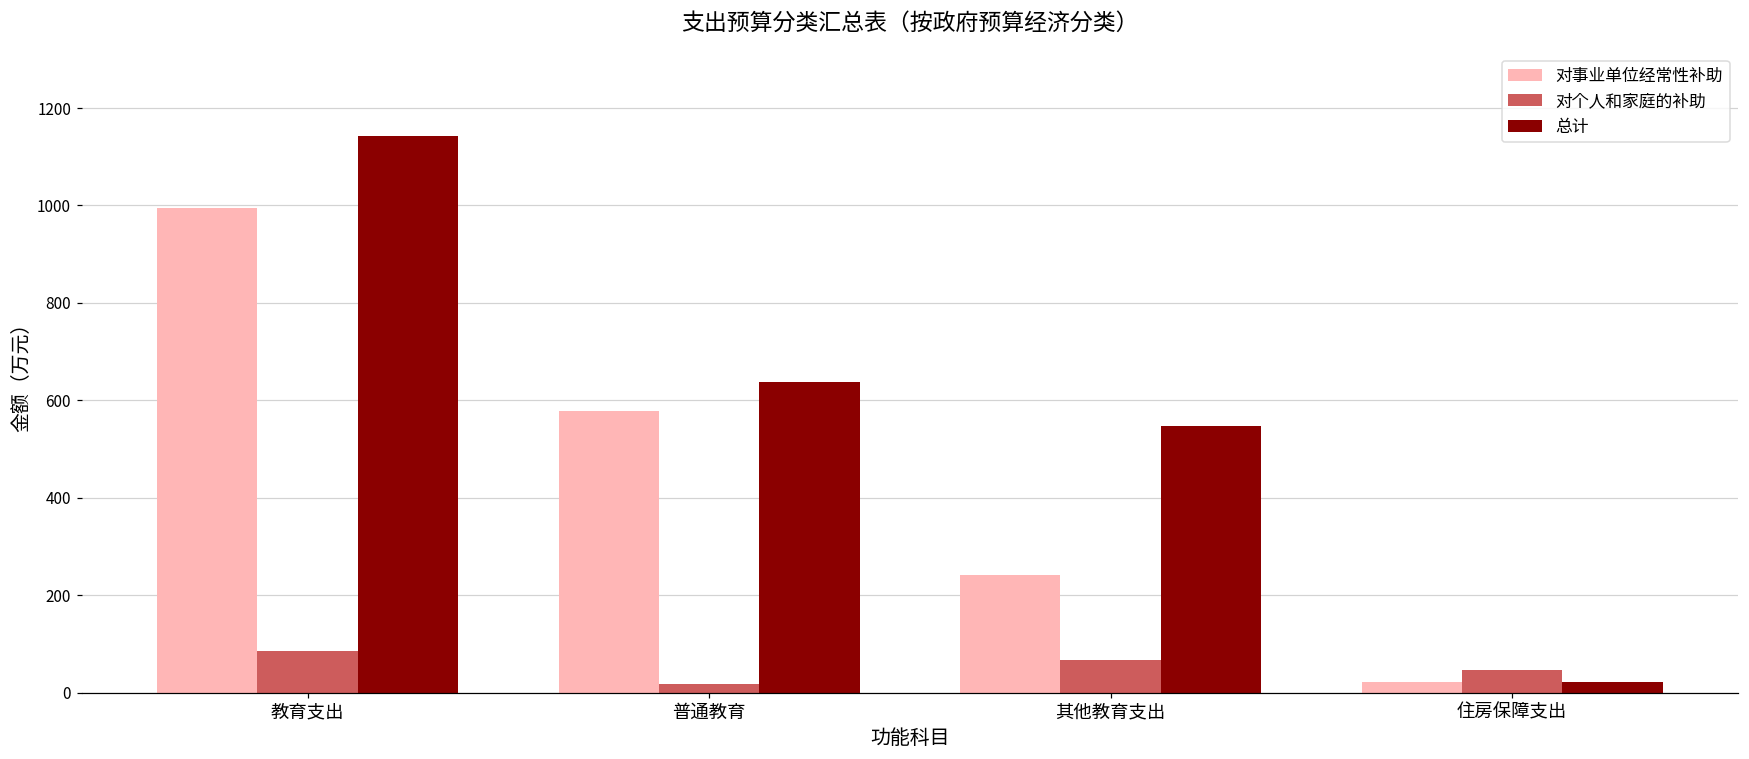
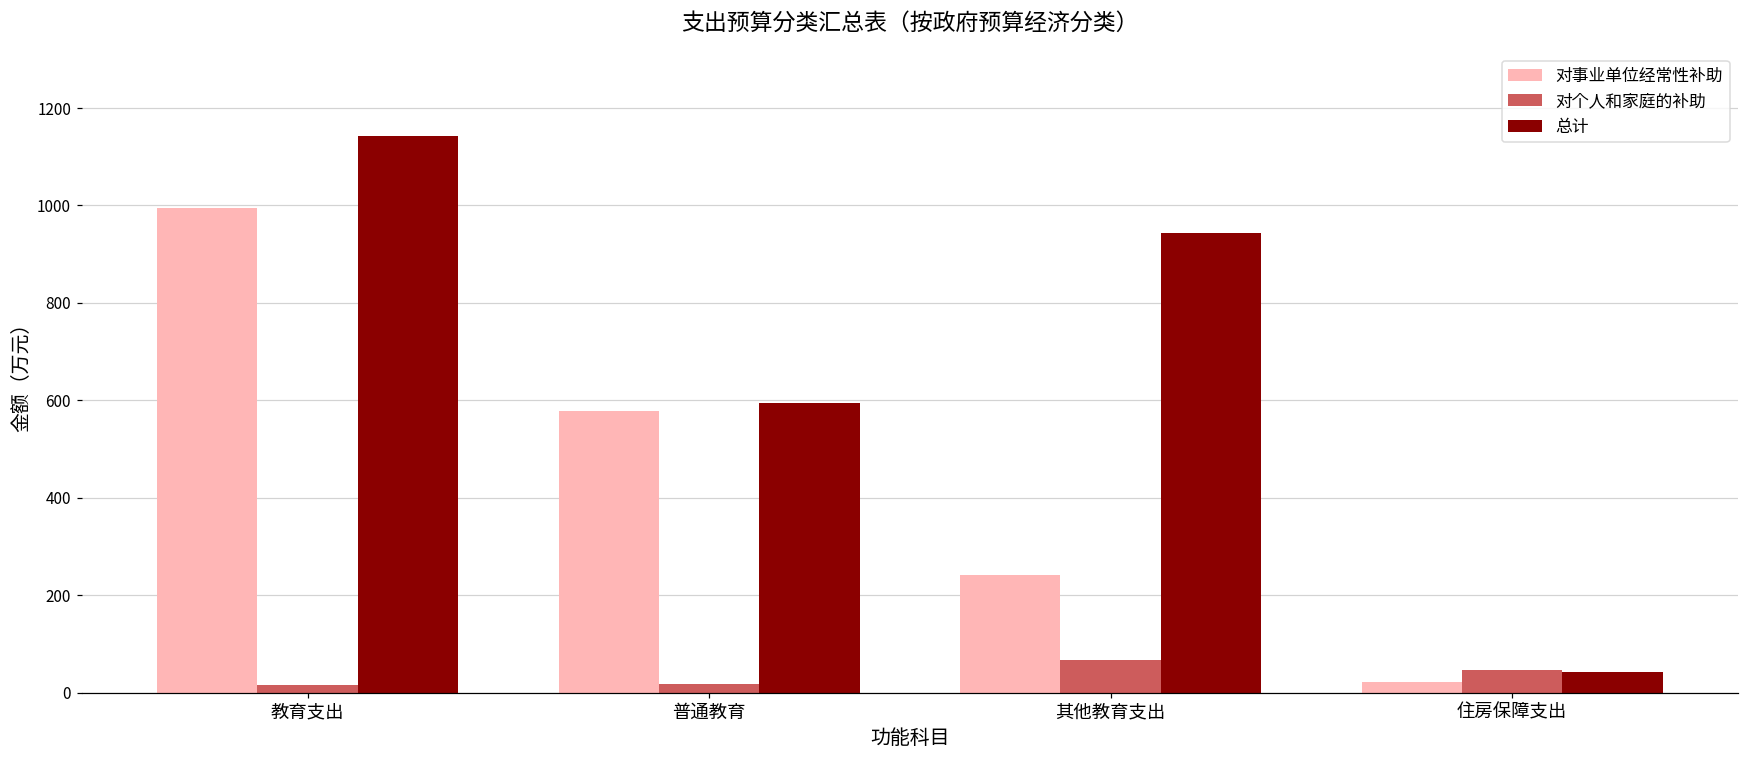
对个人和家庭的补助, 教育支出: 80 -> 20
总计, 普通教育: 640 -> 600
总计, 其他教育支出: 550 -> 940
总计, 住房保障支出: 20 -> 40
